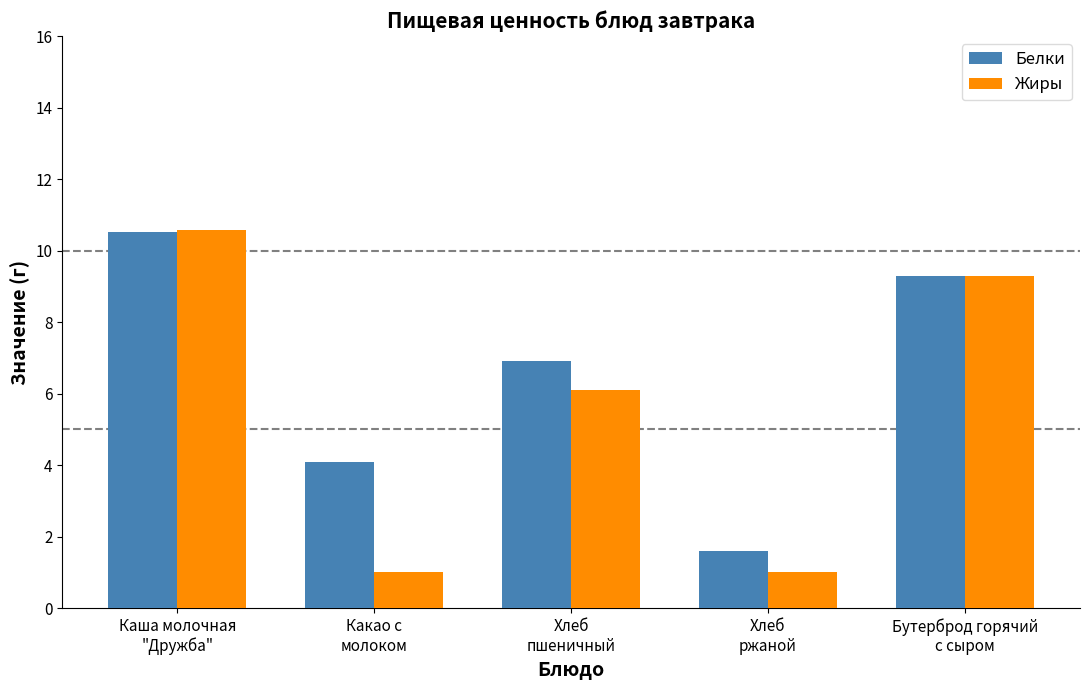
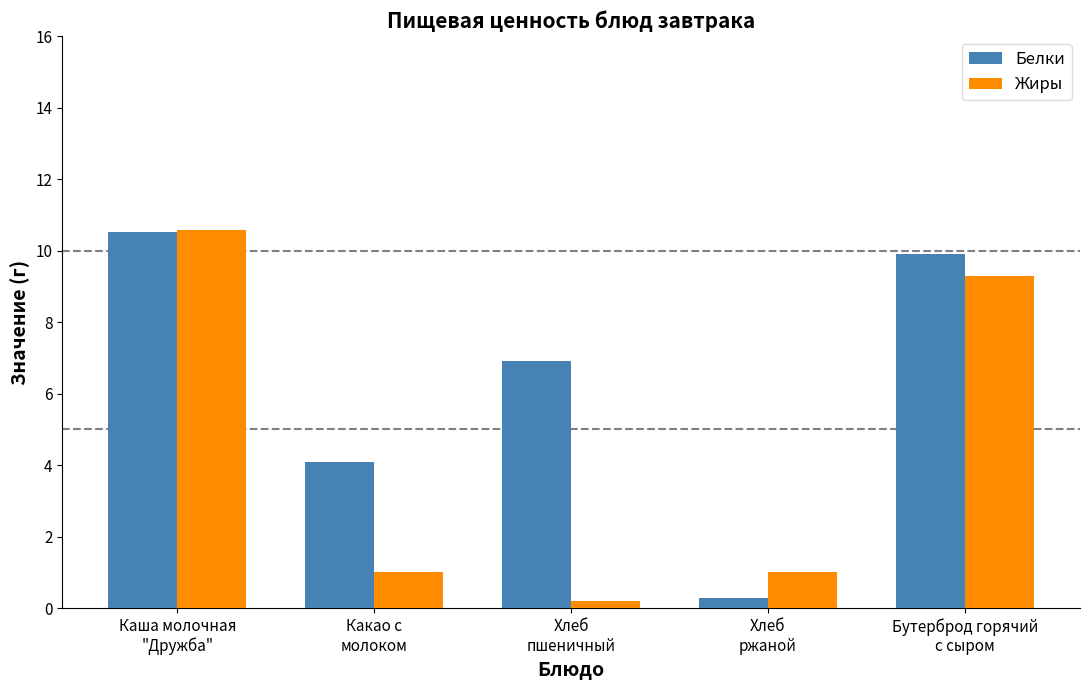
Жиры, Хлеб пшеничный: 6.1 -> 0.2
Белки, Хлеб ржаной: 1.6 -> 0.3
Белки, Бутерброд горячий с сыром: 9.3 -> 9.9
